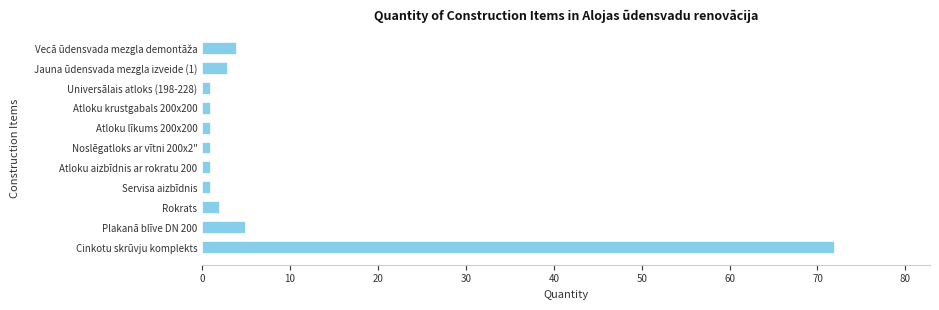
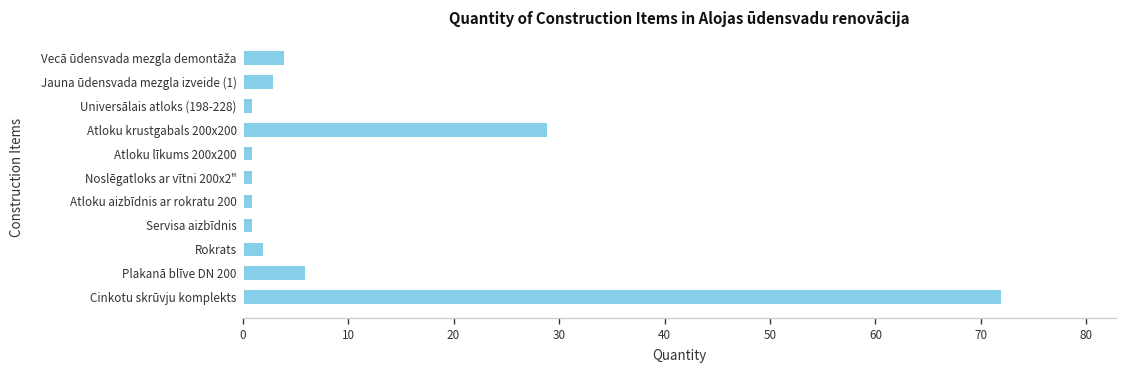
Atloku krustgabals 200x200: 1 -> 29
Plakanā blīve DN 200: 5 -> 6
